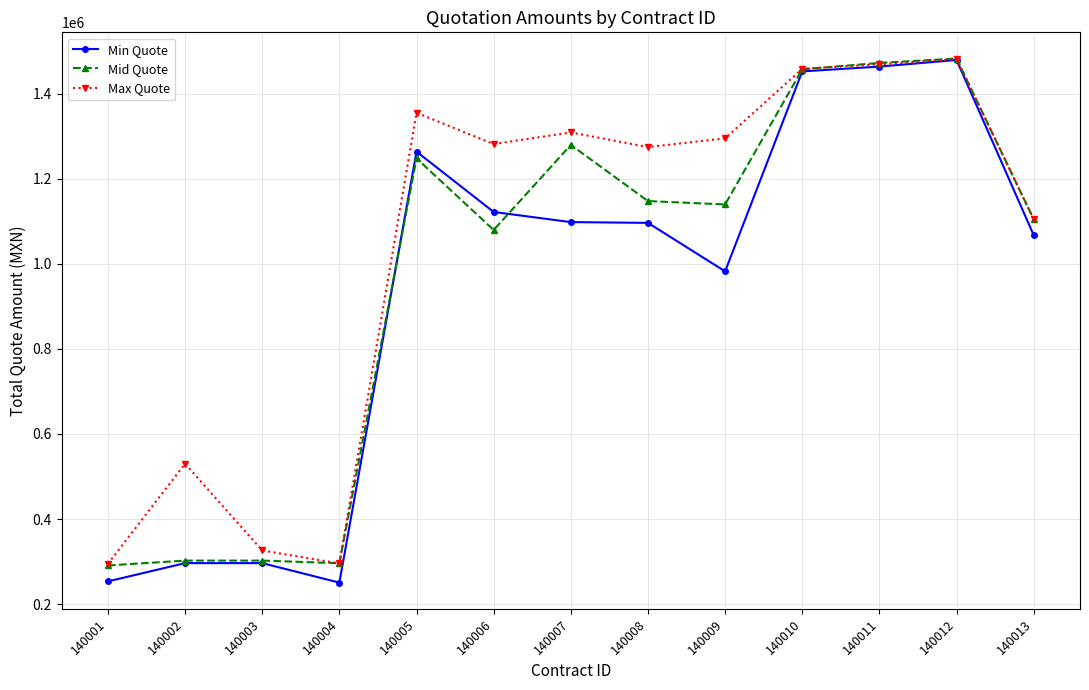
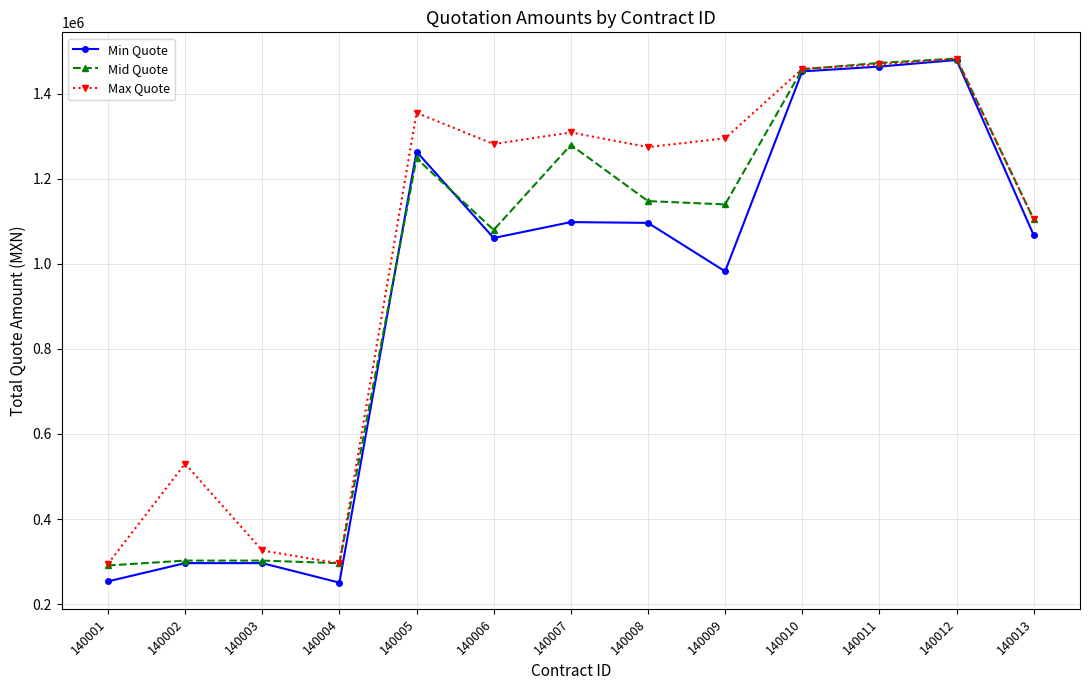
Min Quote, 140006: 1120000 -> 1060000
